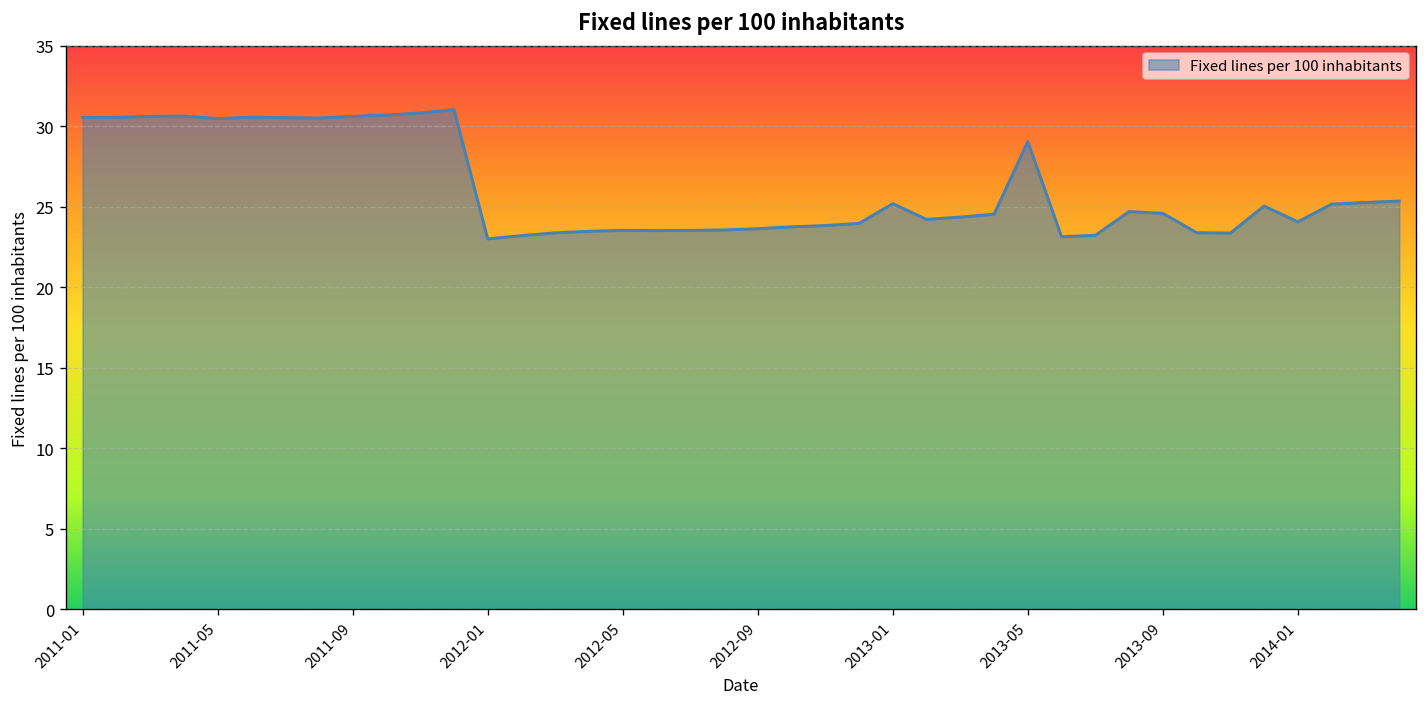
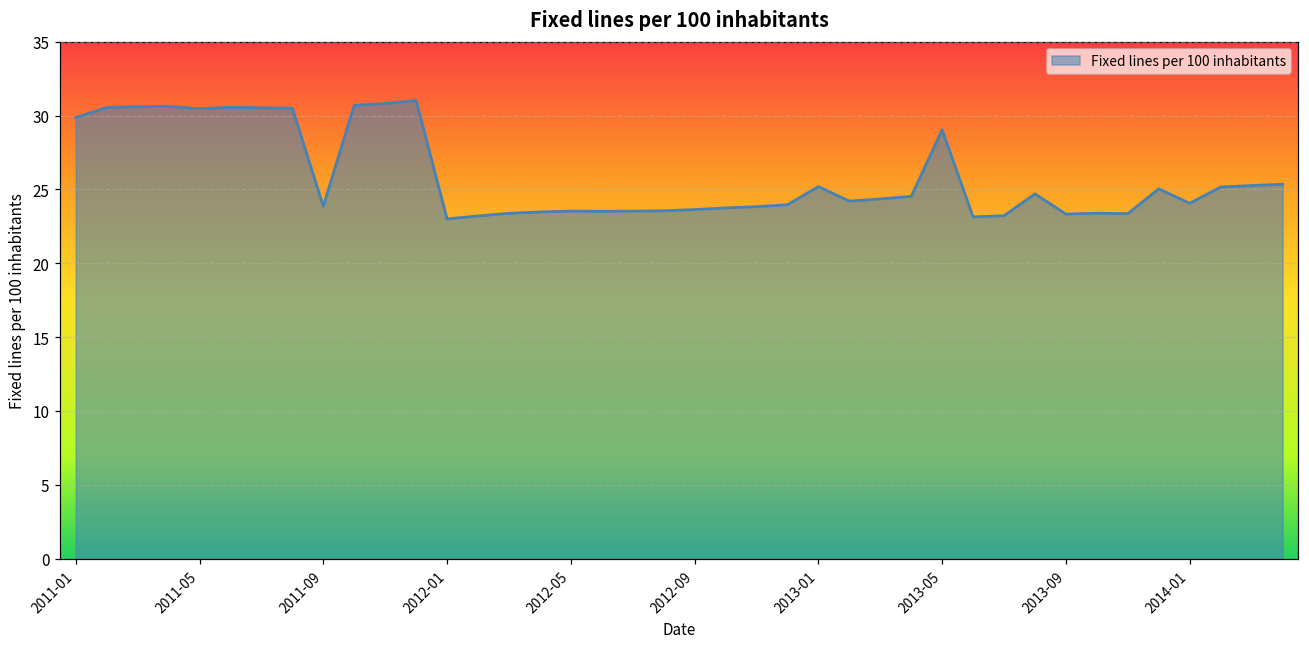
2011-01: 30.5 -> 29.9
2011-09: 30.6 -> 23.9
2013-09: 24.6 -> 23.3
